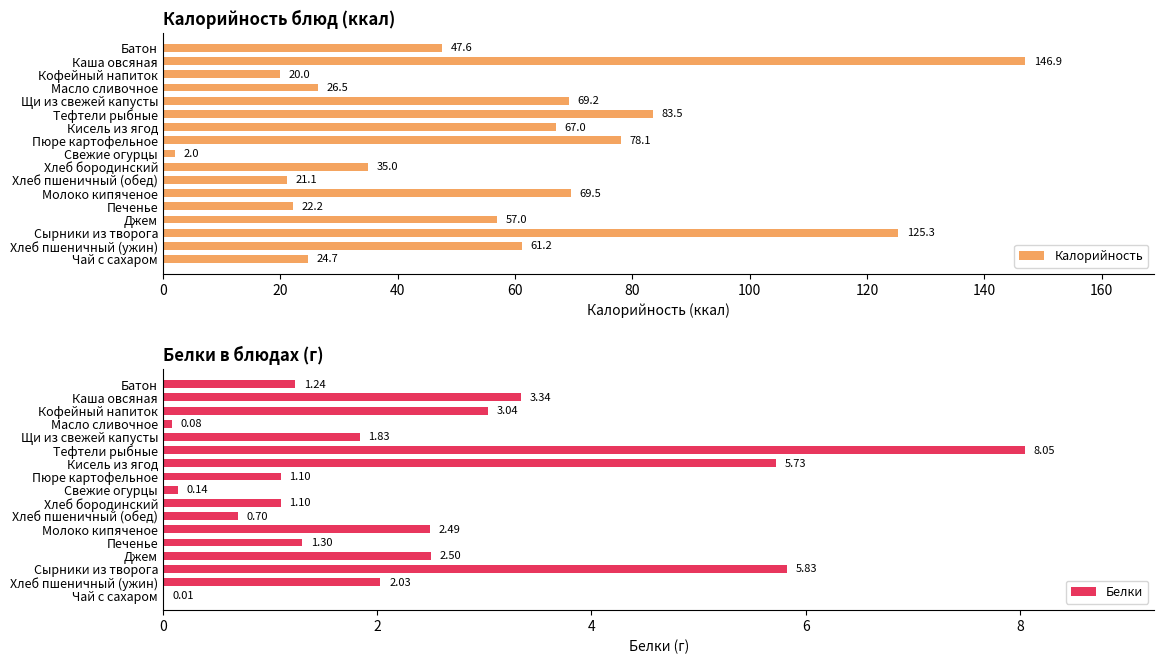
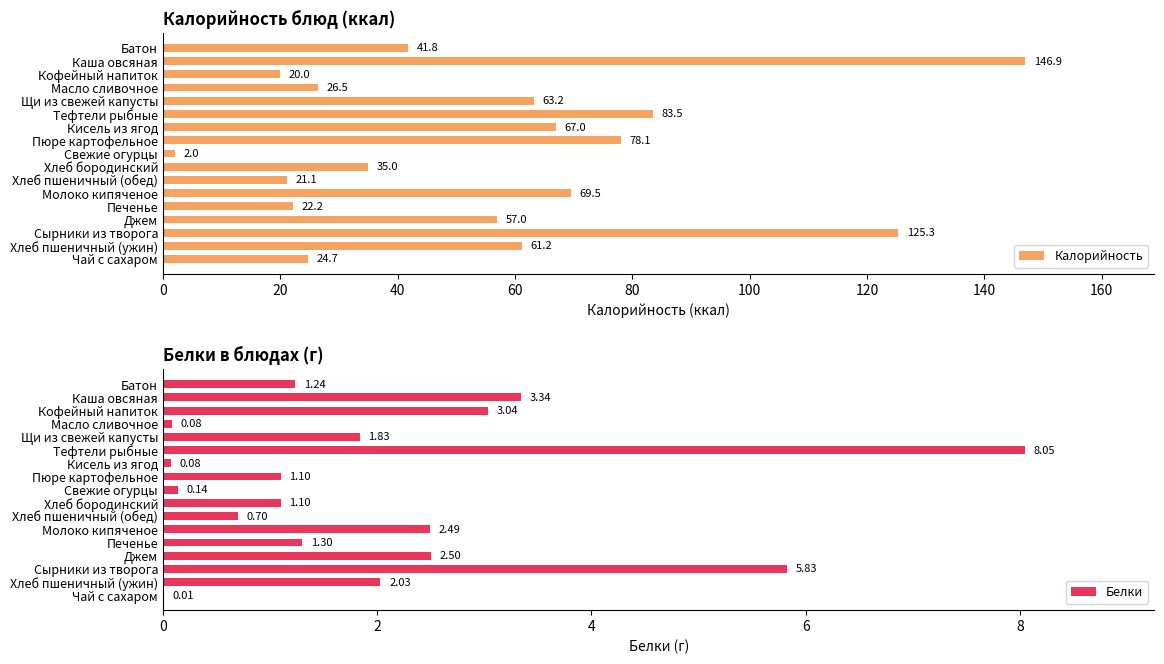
Калорийность блюд (ккал), Батон: 47.6 -> 41.8
Калорийность блюд (ккал), Щи из свежей капусты: 69.2 -> 63.2
Белки в блюдах (г), Кисель из ягод: 5.73 -> 0.08
